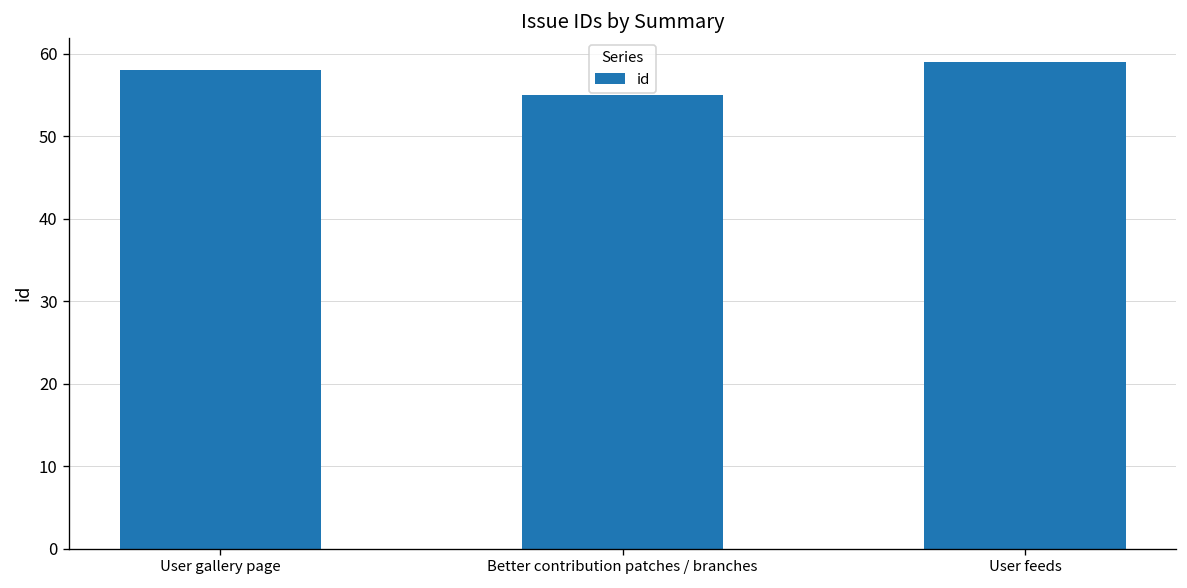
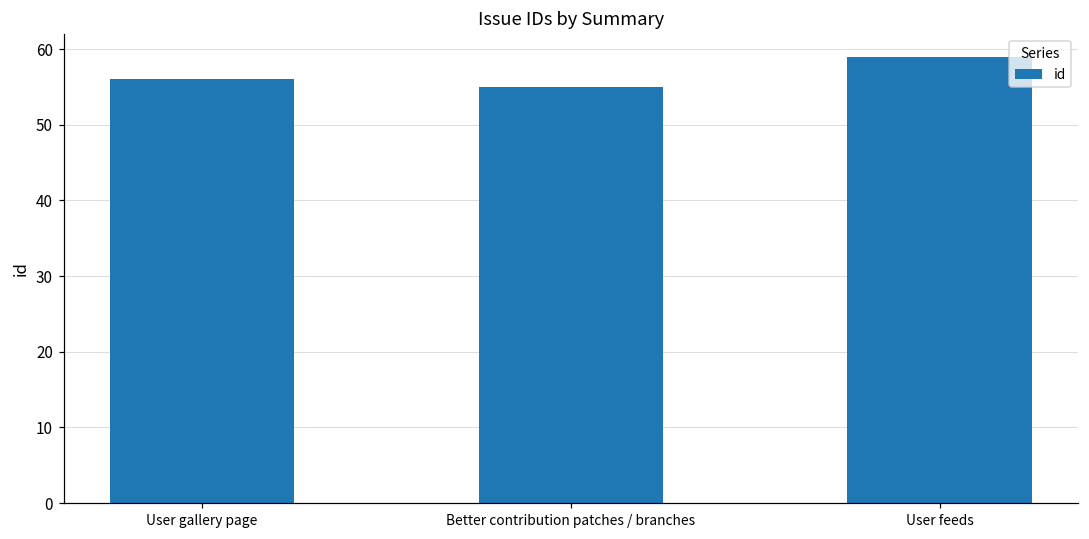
User gallery page: 58 -> 56
